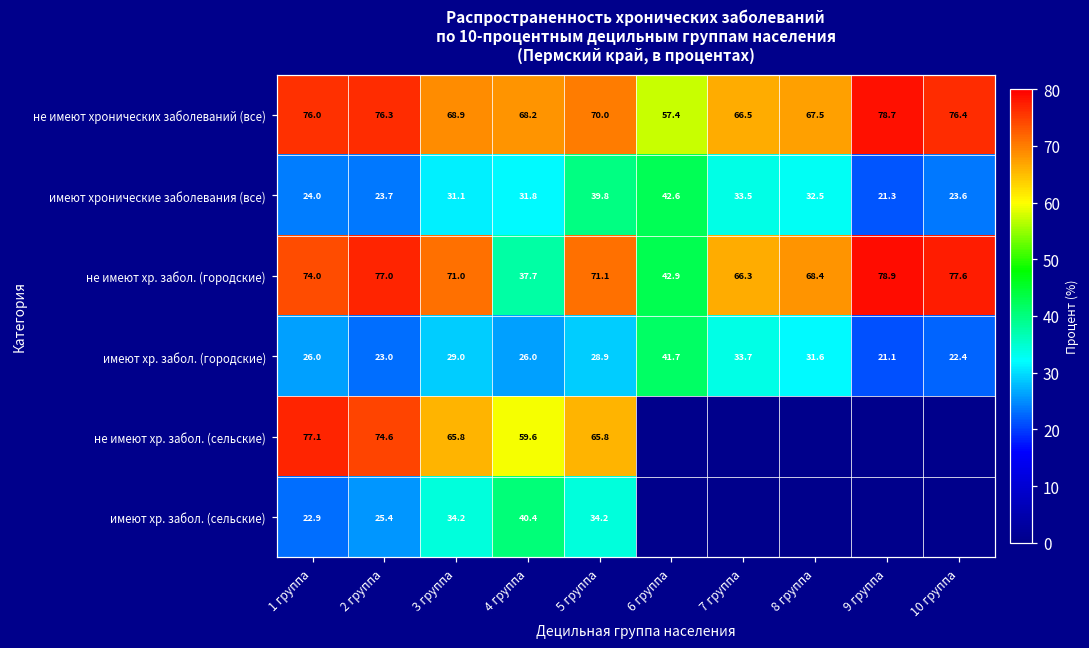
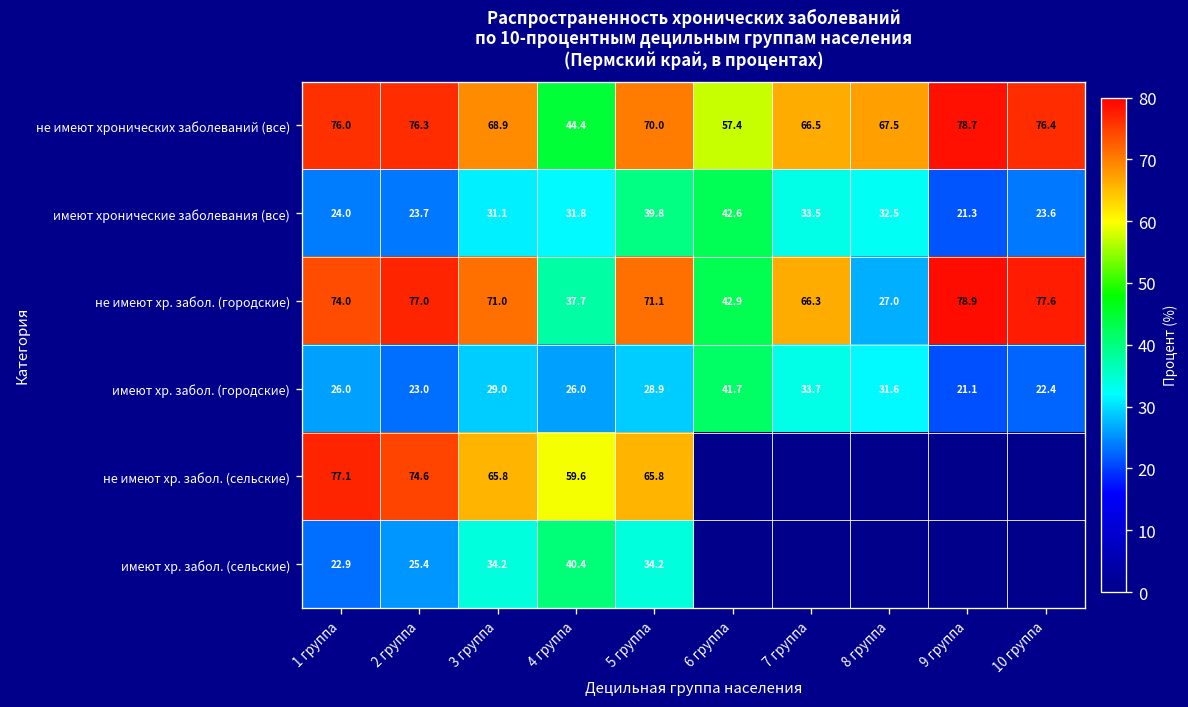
не имеют хронических заболеваний (все), 4 группа: 68.2 -> 44.4
не имеют хр. забол. (городские), 8 группа: 68.4 -> 27.0
